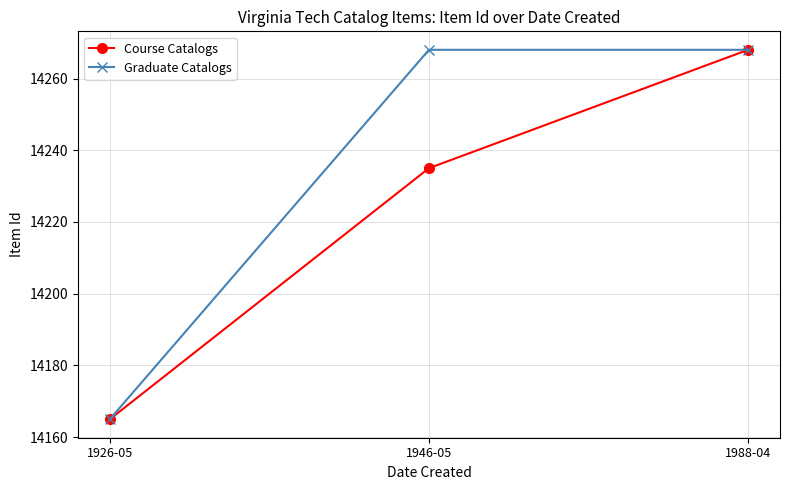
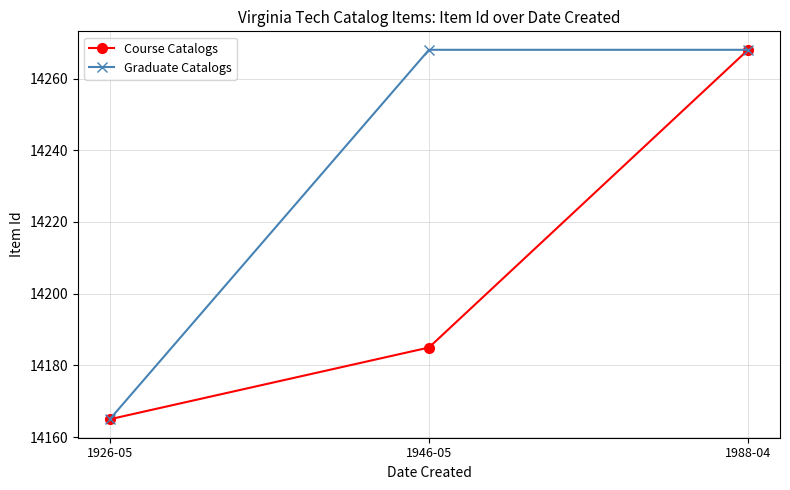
Course Catalogs, 1946-05: 14235 -> 14185
